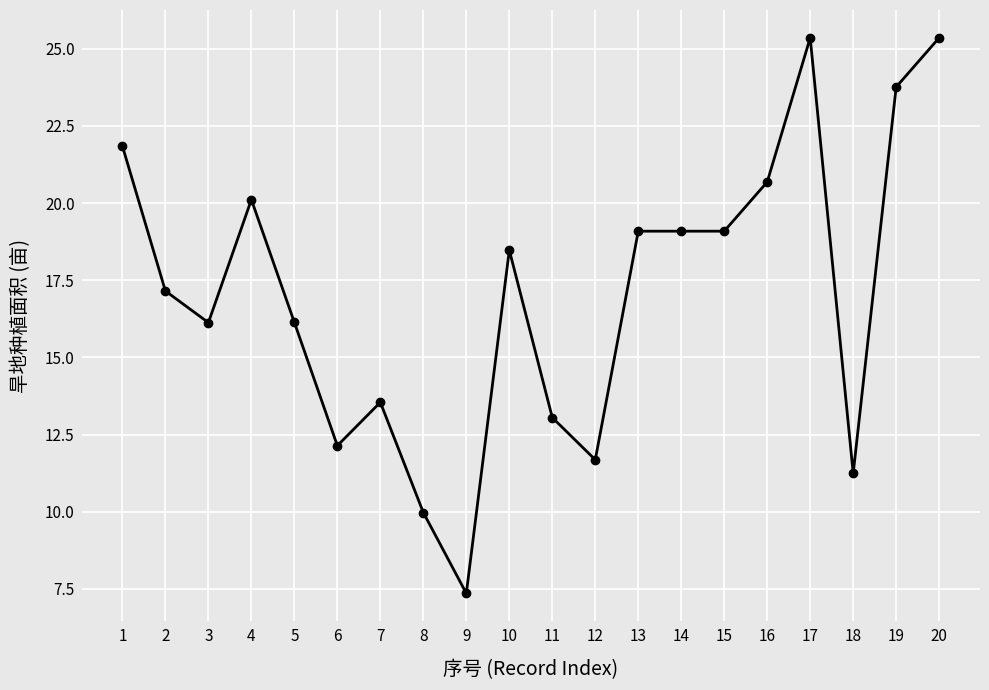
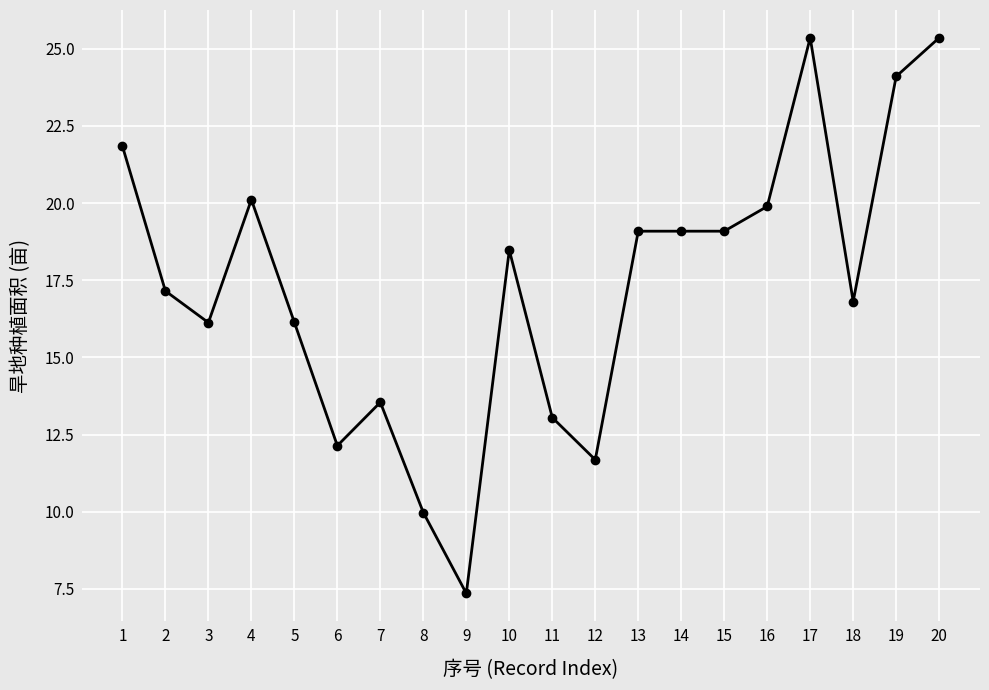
16: 20.7 -> 19.9
18: 11.2 -> 16.8
19: 23.8 -> 24.1
